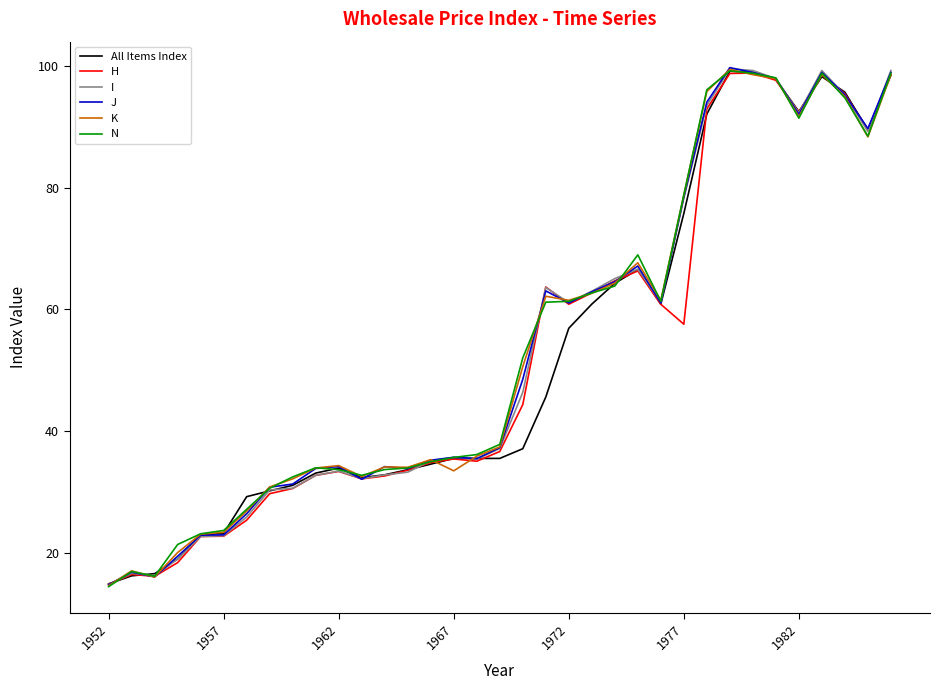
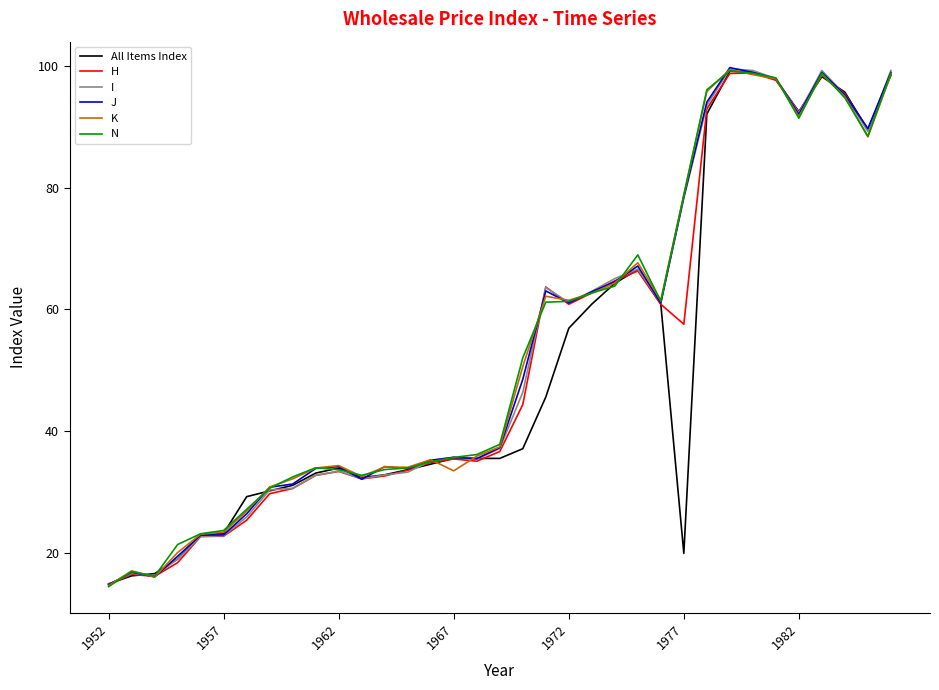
All Items Index, 1977: 76 -> 20
